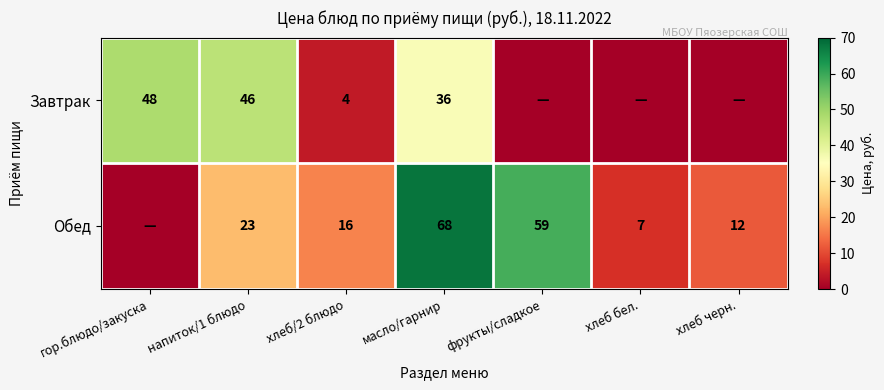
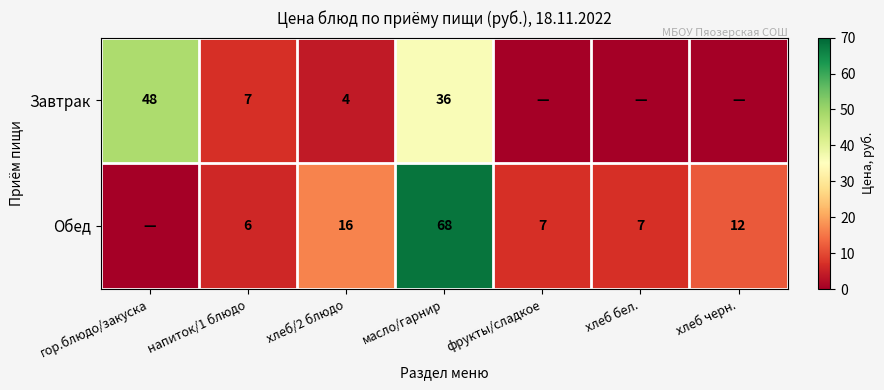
Завтрак, напиток/1 блюдо: 46 -> 7
Обед, напиток/1 блюдо: 23 -> 6
Обед, фрукты/сладкое: 59 -> 7
